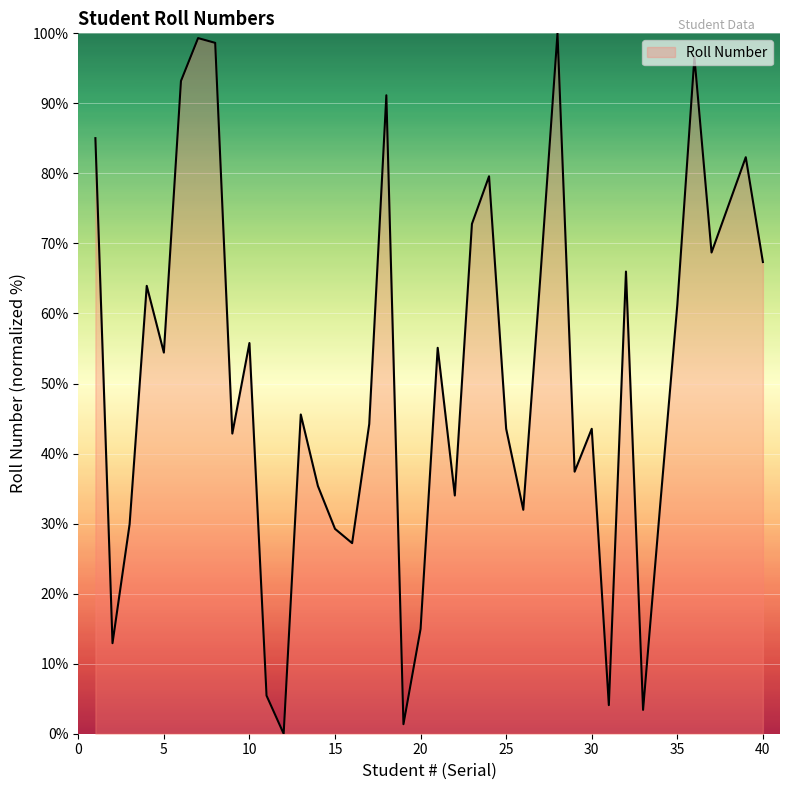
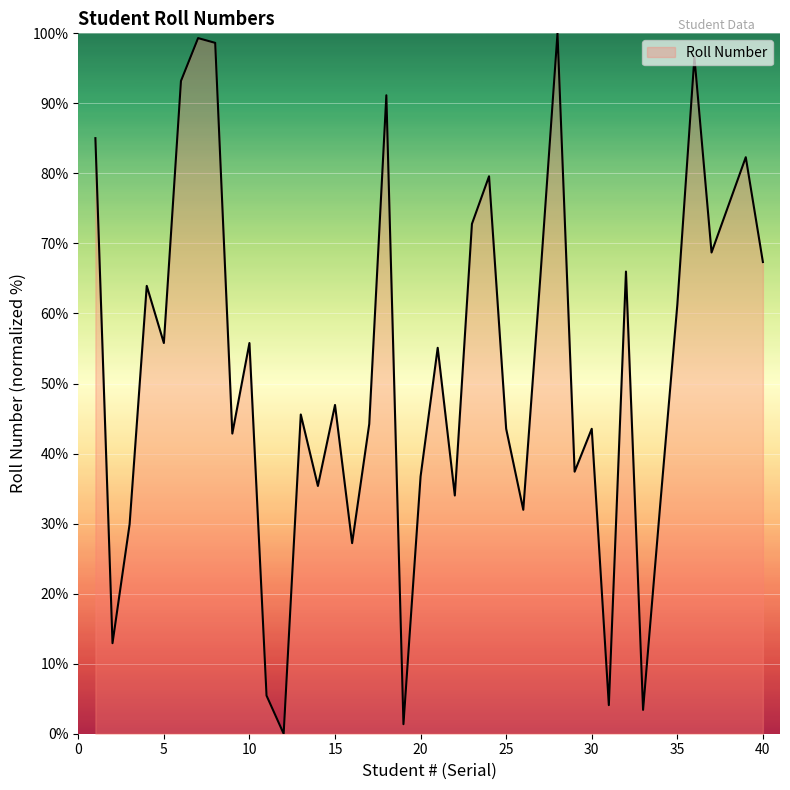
5: 54% -> 56%
15: 29% -> 47%
20: 15% -> 37%
